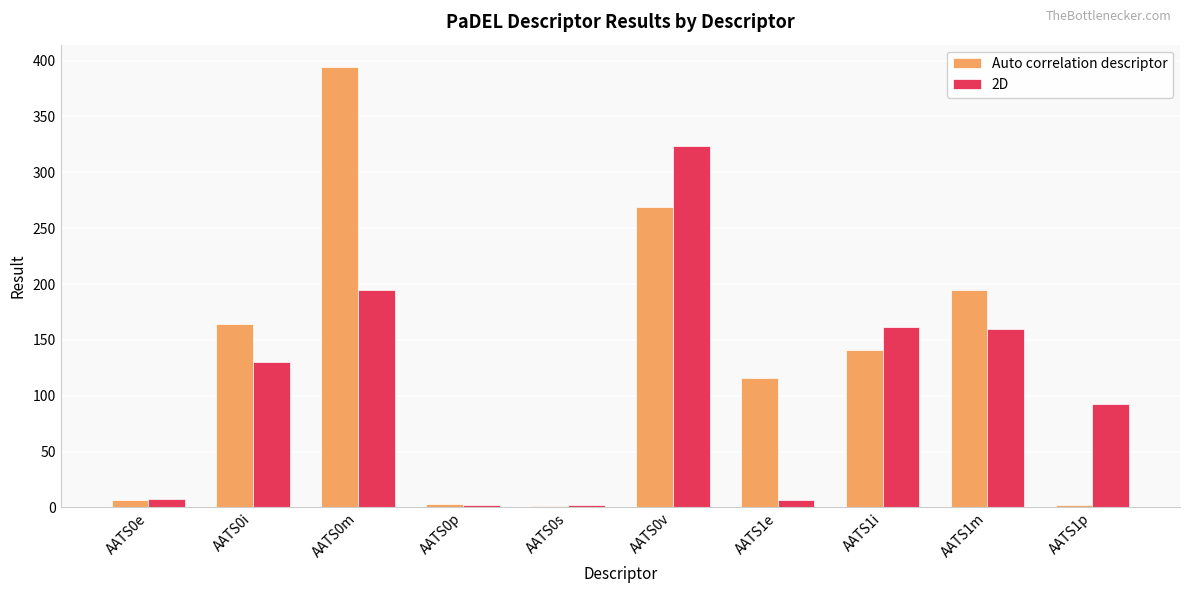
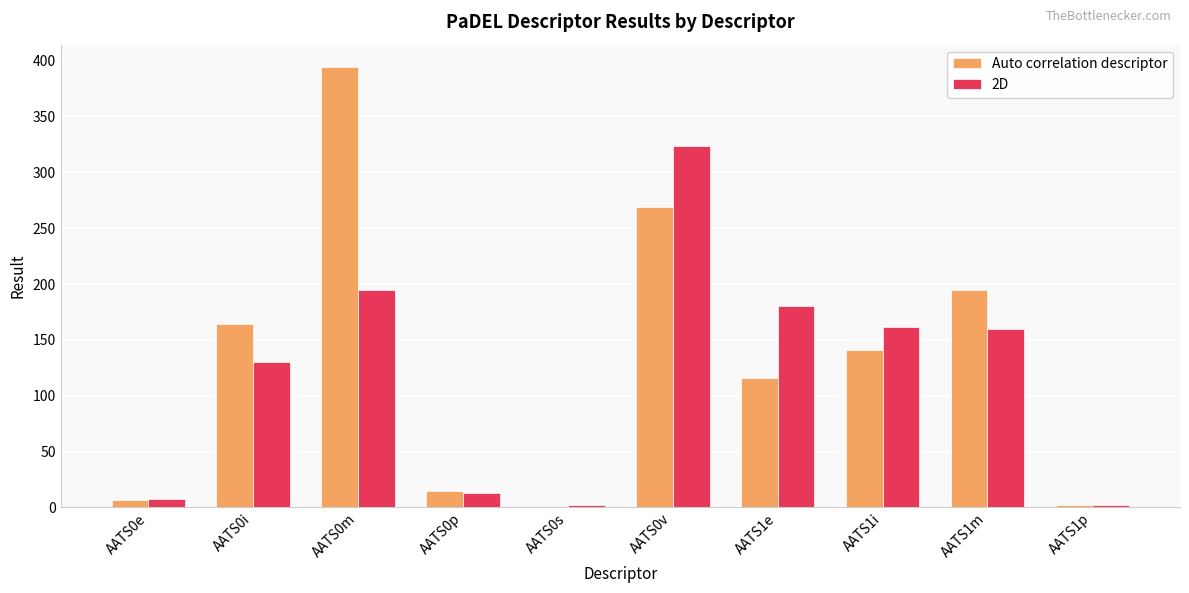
Auto correlation descriptor, AATS0p: 3 -> 14
2D, AATS0p: 3 -> 13
2D, AATS1e: 7 -> 180
2D, AATS1p: 92 -> 2
